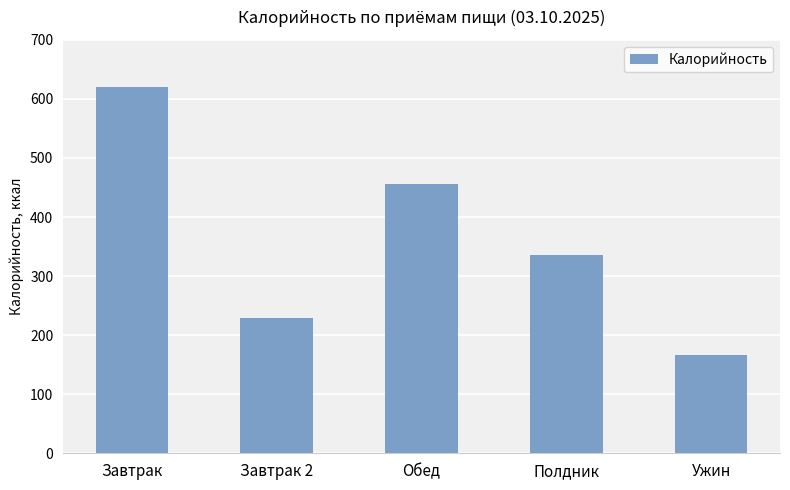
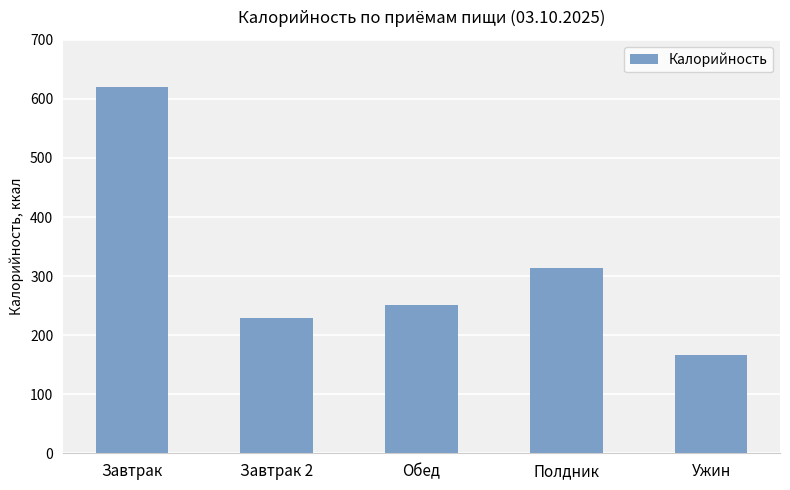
Обед: 460 -> 250
Полдник: 340 -> 310
